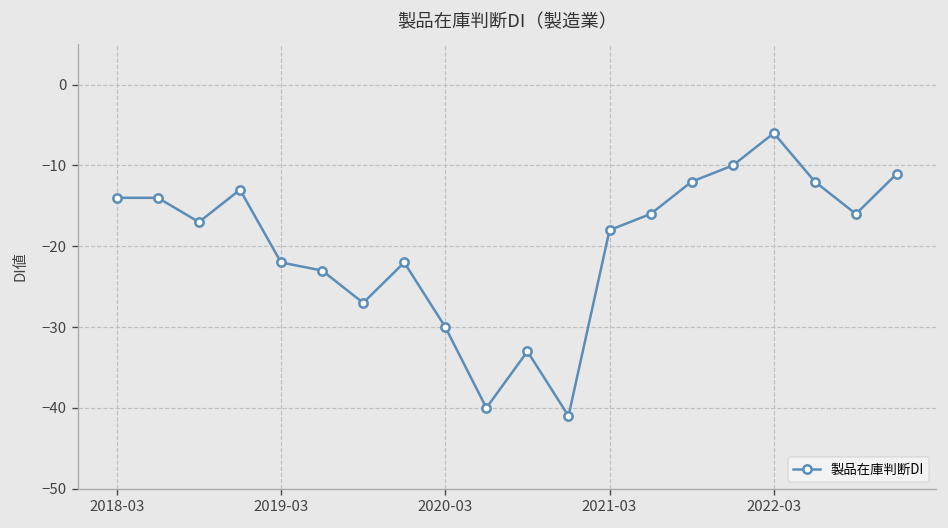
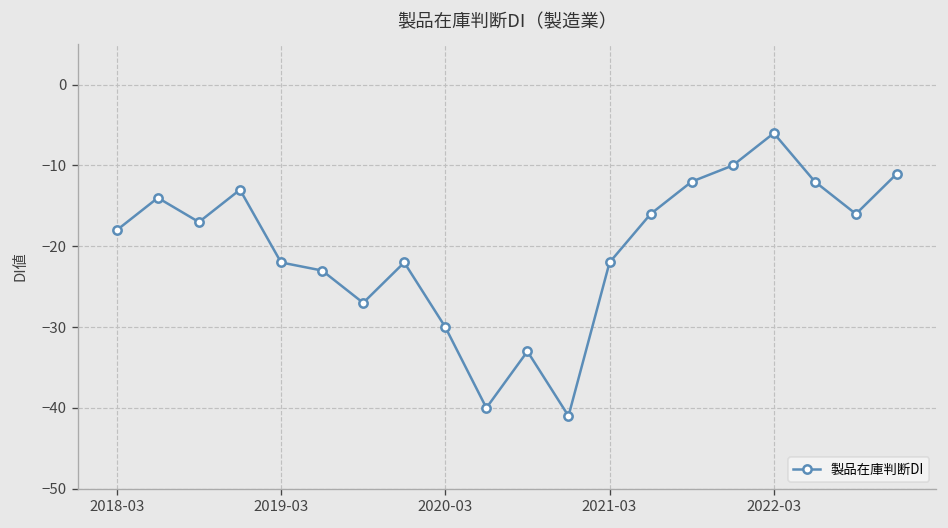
2018-03: -14 -> -18
2021-03: -18 -> -22
